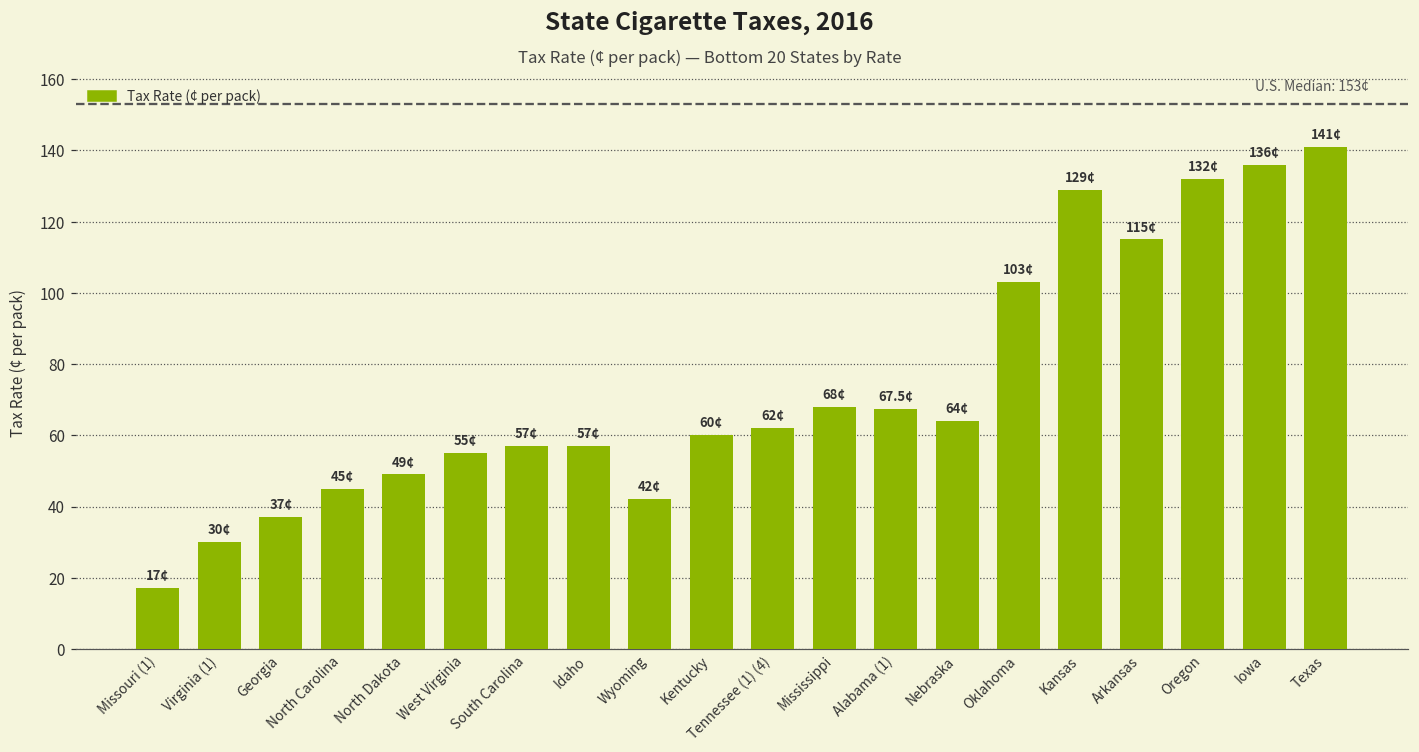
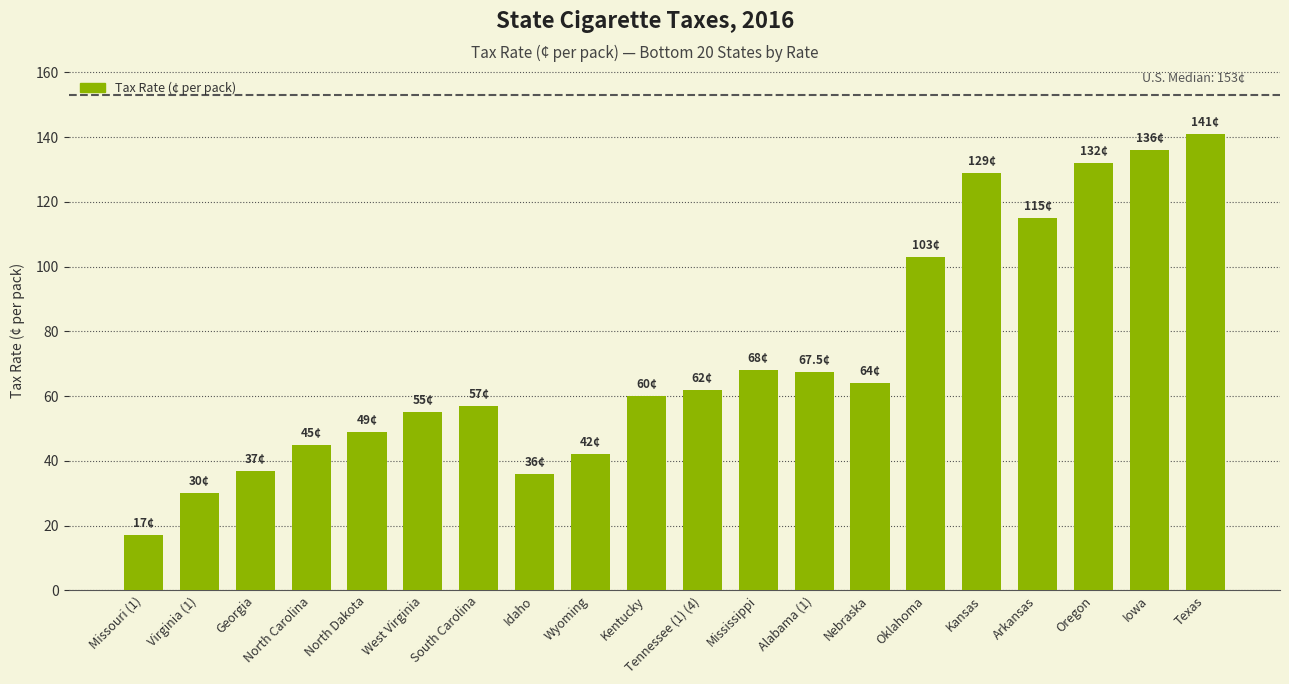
Idaho: 57¢ -> 36¢
